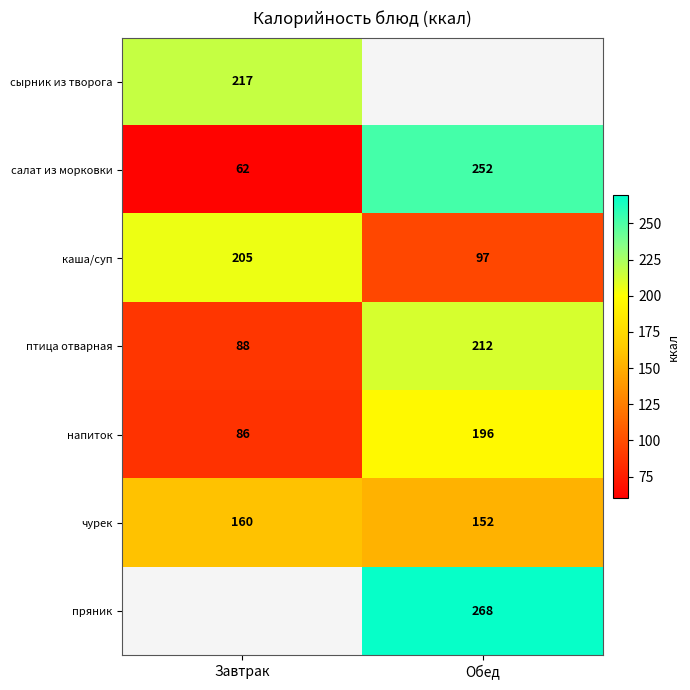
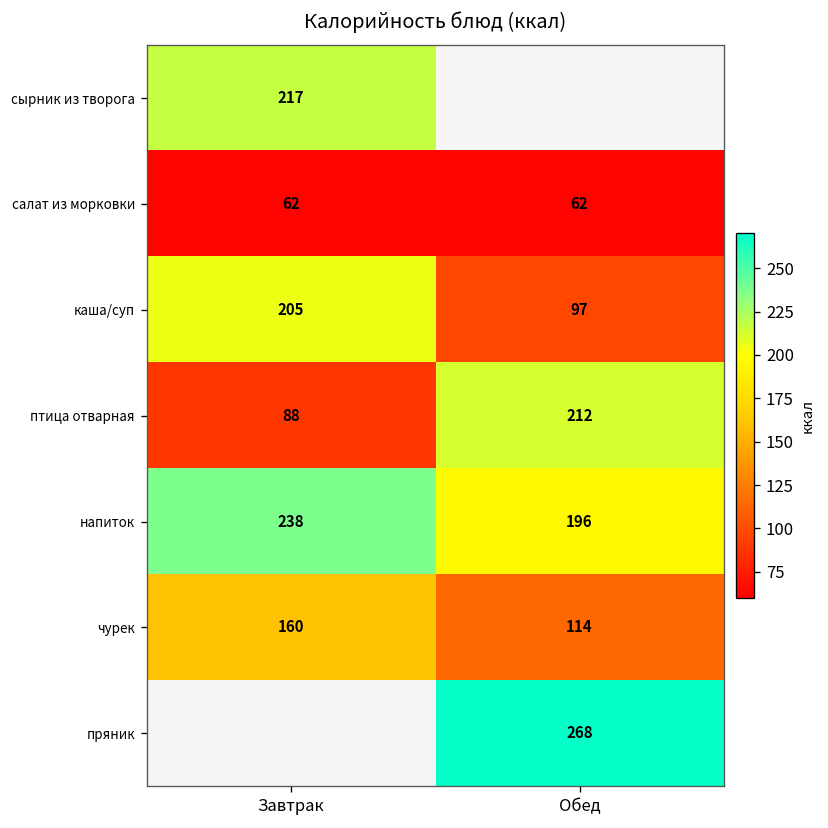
салат из морковки, Обед: 252 -> 62
напиток, Завтрак: 86 -> 238
чурек, Обед: 152 -> 114
